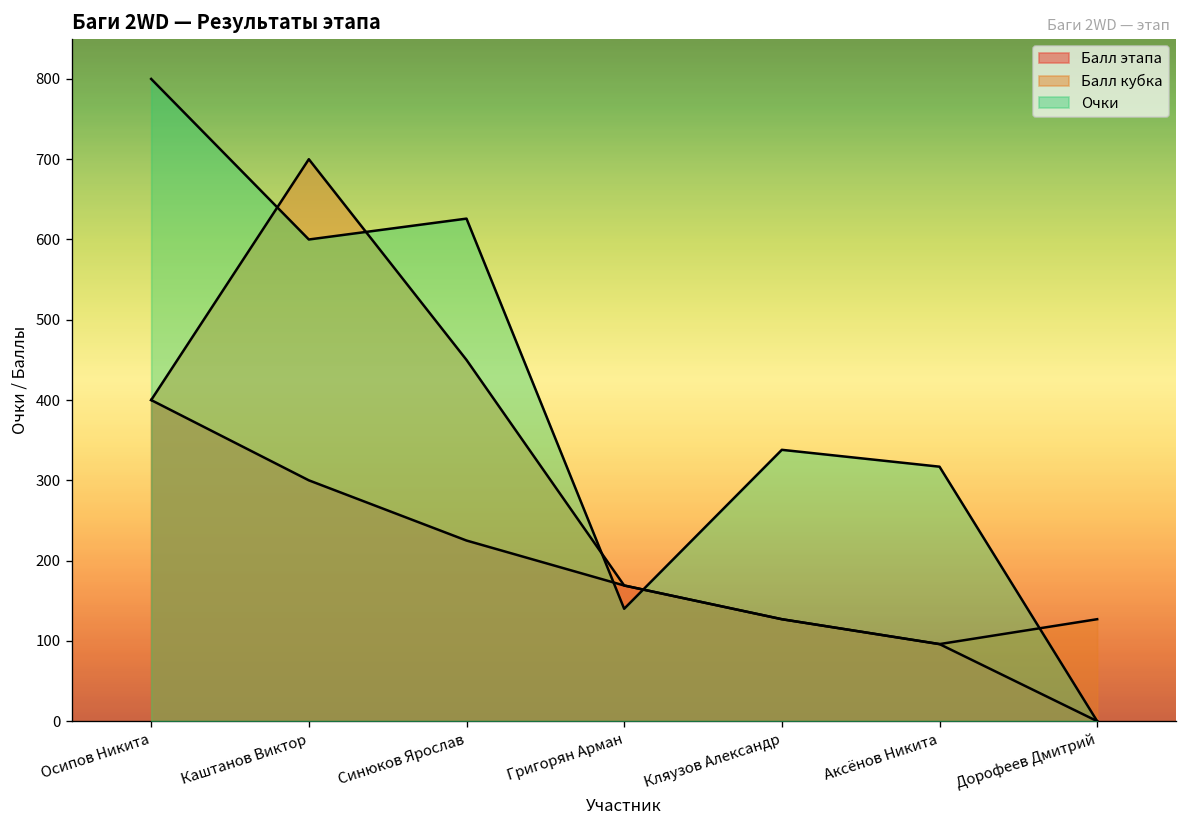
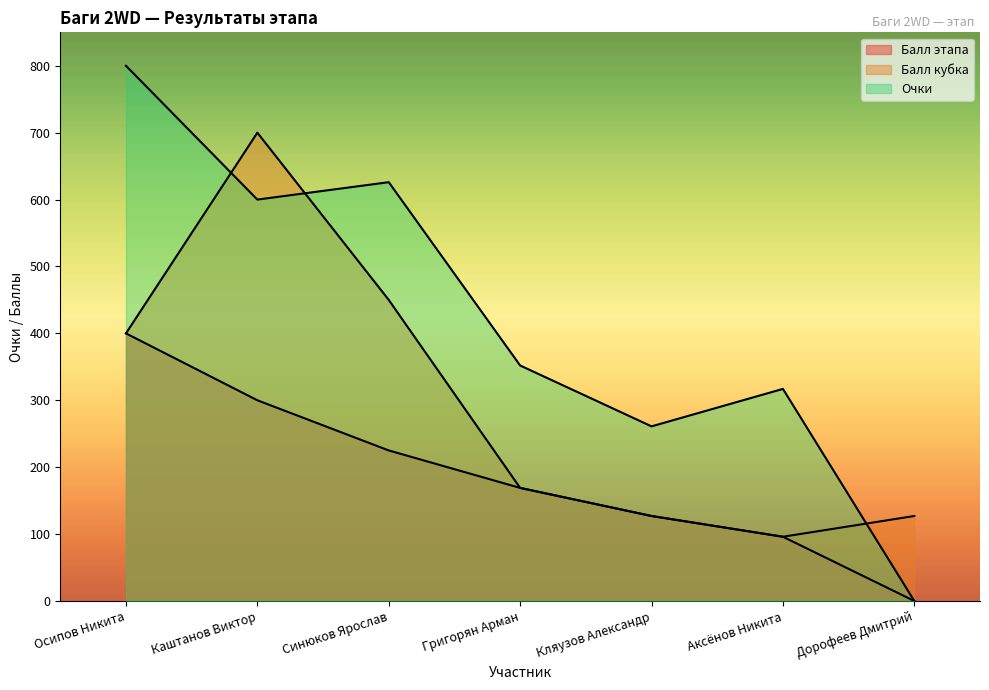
Очки, Григорян Арман: 140 -> 350
Очки, Кляузов Александр: 340 -> 260
